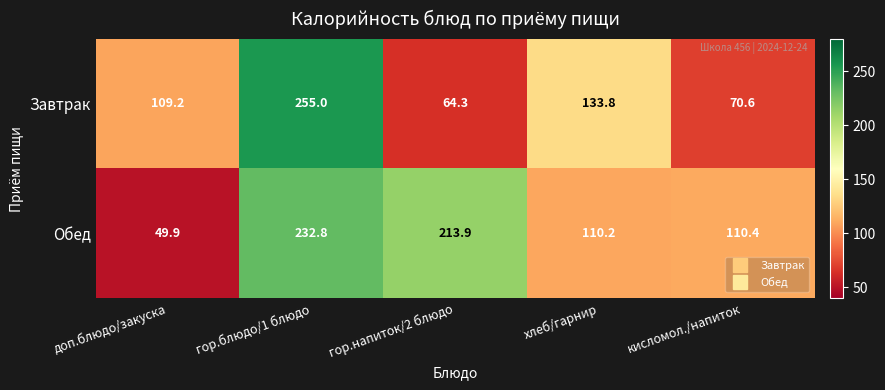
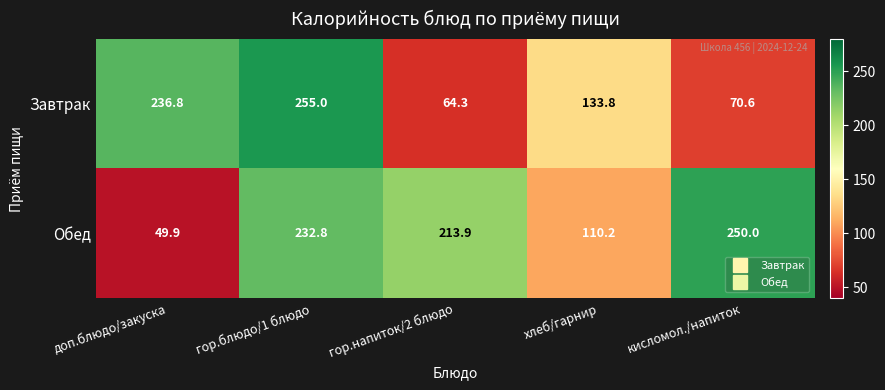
Завтрак, доп.блюдо/закуска: 109.2 -> 236.8
Обед, кисломол./напиток: 110.4 -> 250.0
